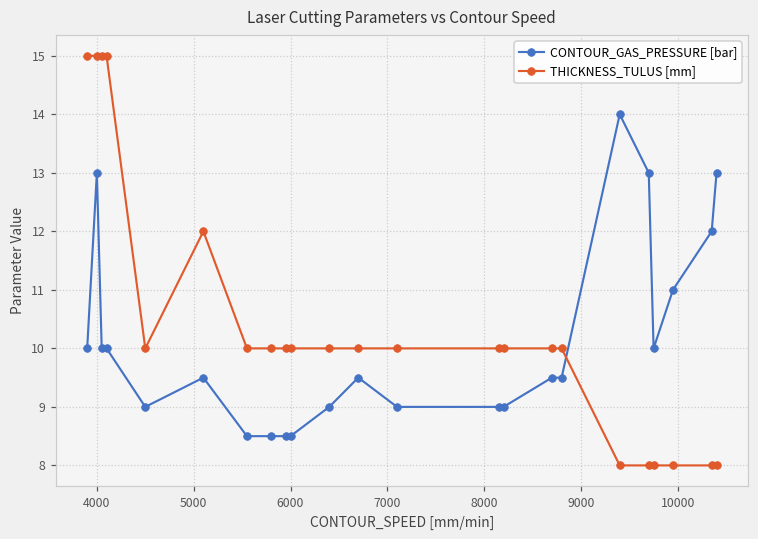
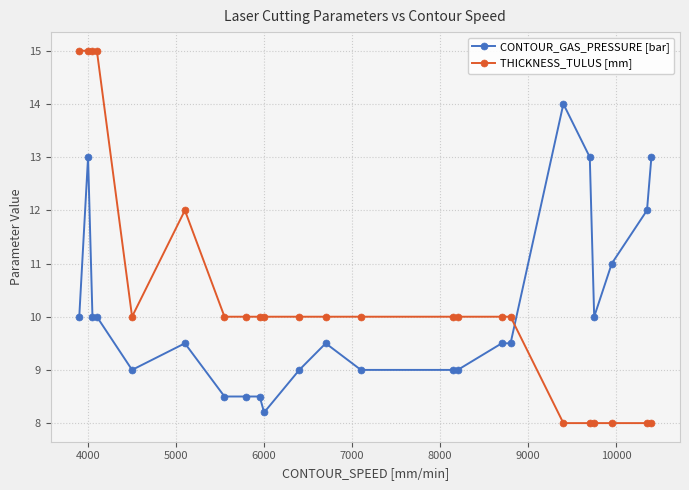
CONTOUR_GAS_PRESSURE [bar], 6000: 8.5 -> 8.2
